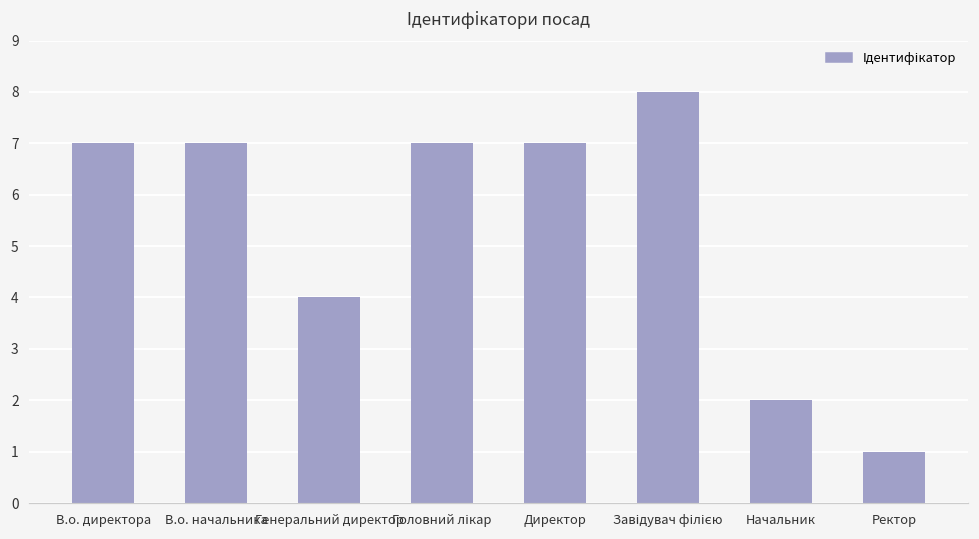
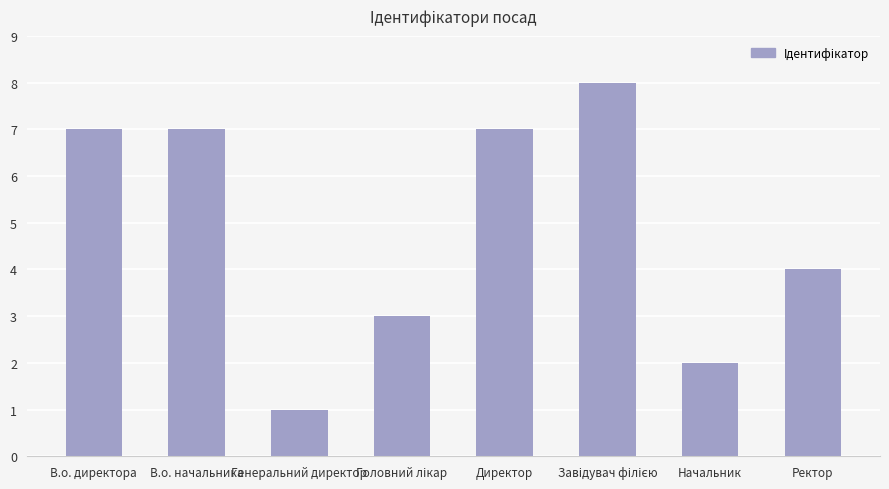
Генеральний директор: 4 -> 1
Головний лікар: 7 -> 3
Ректор: 1 -> 4
